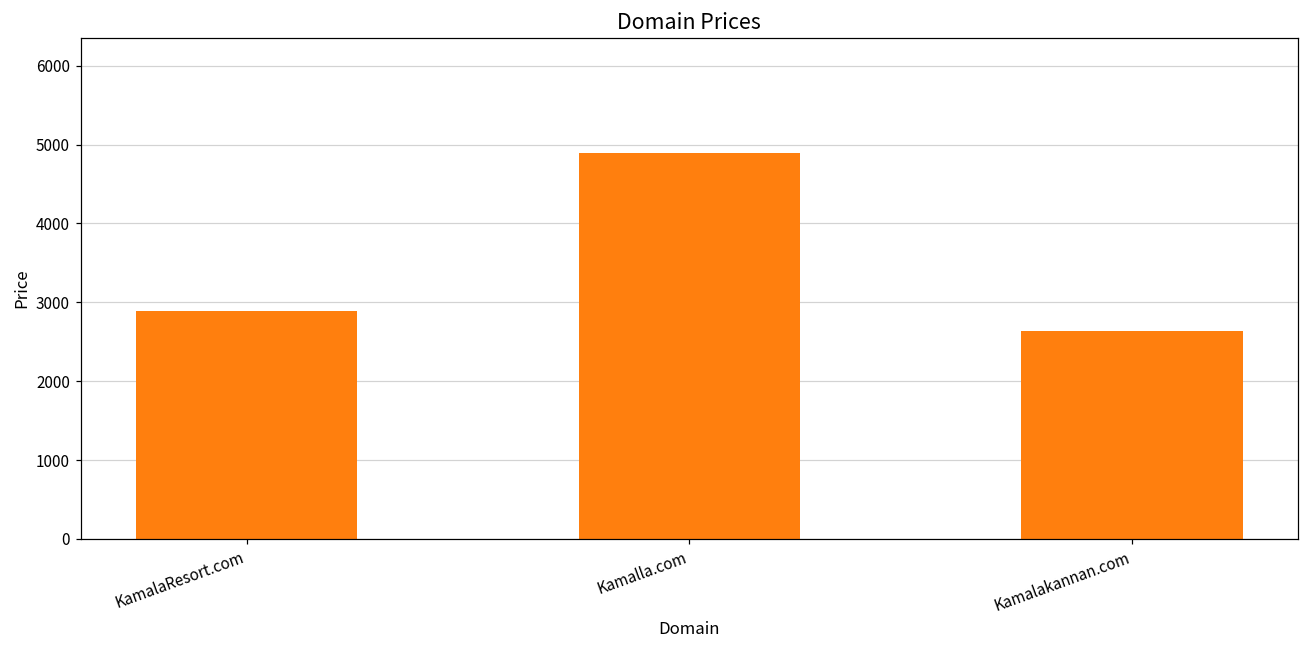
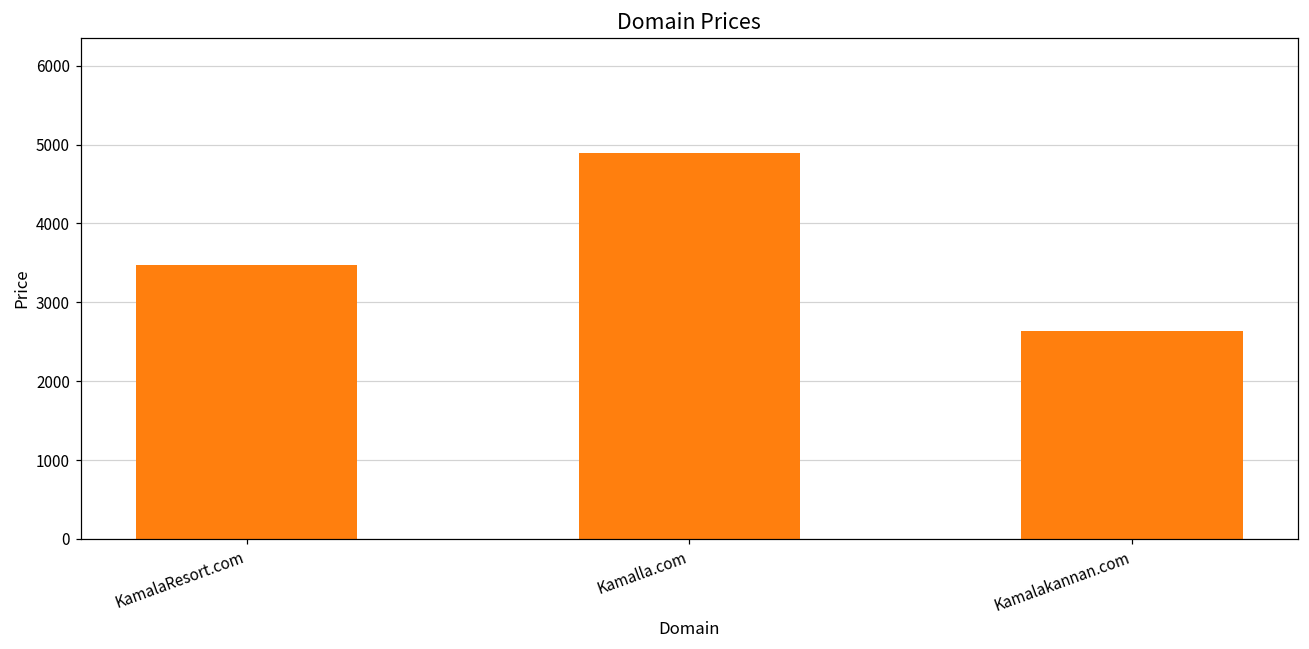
KamalaResort.com: 2900 -> 3500
